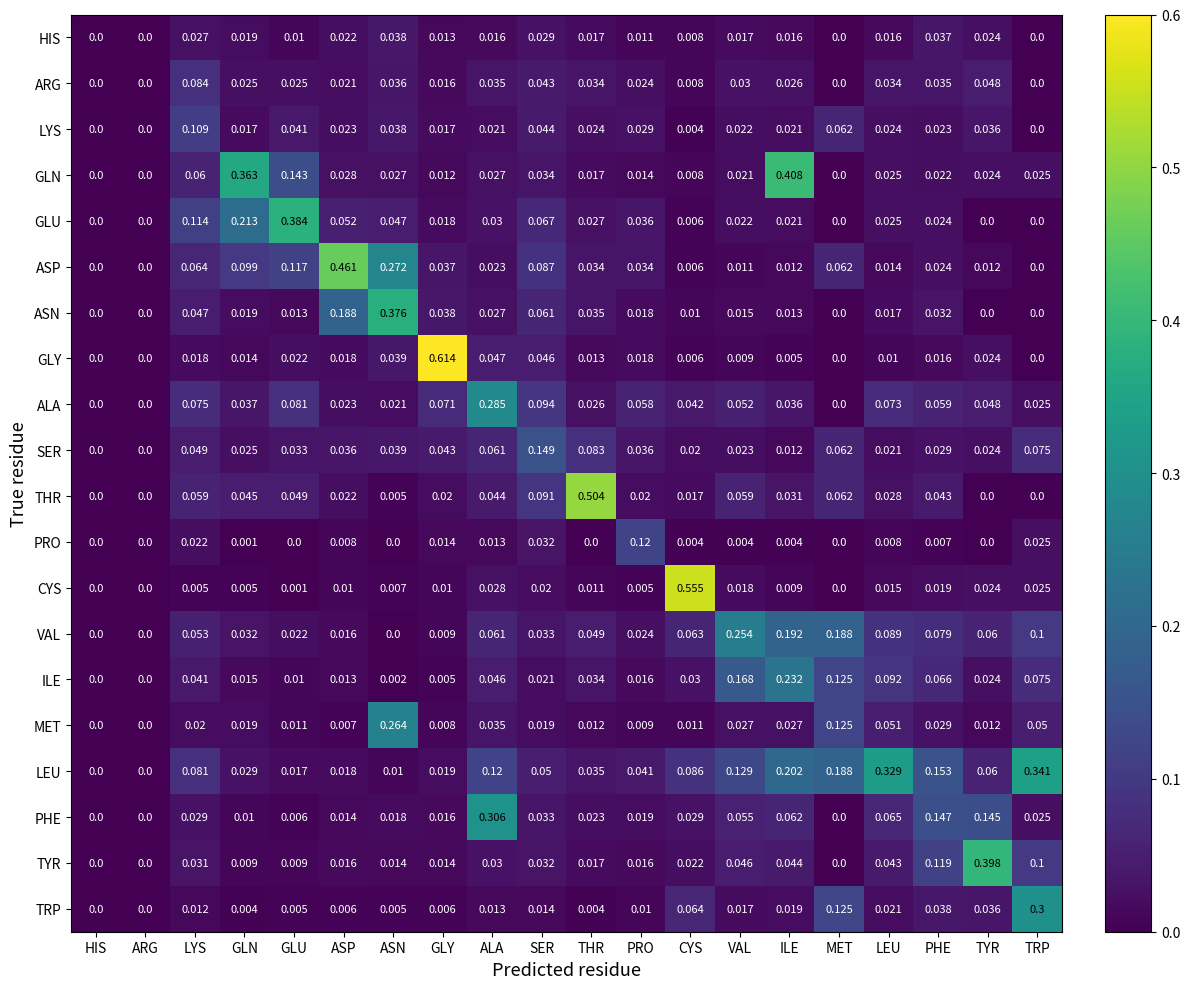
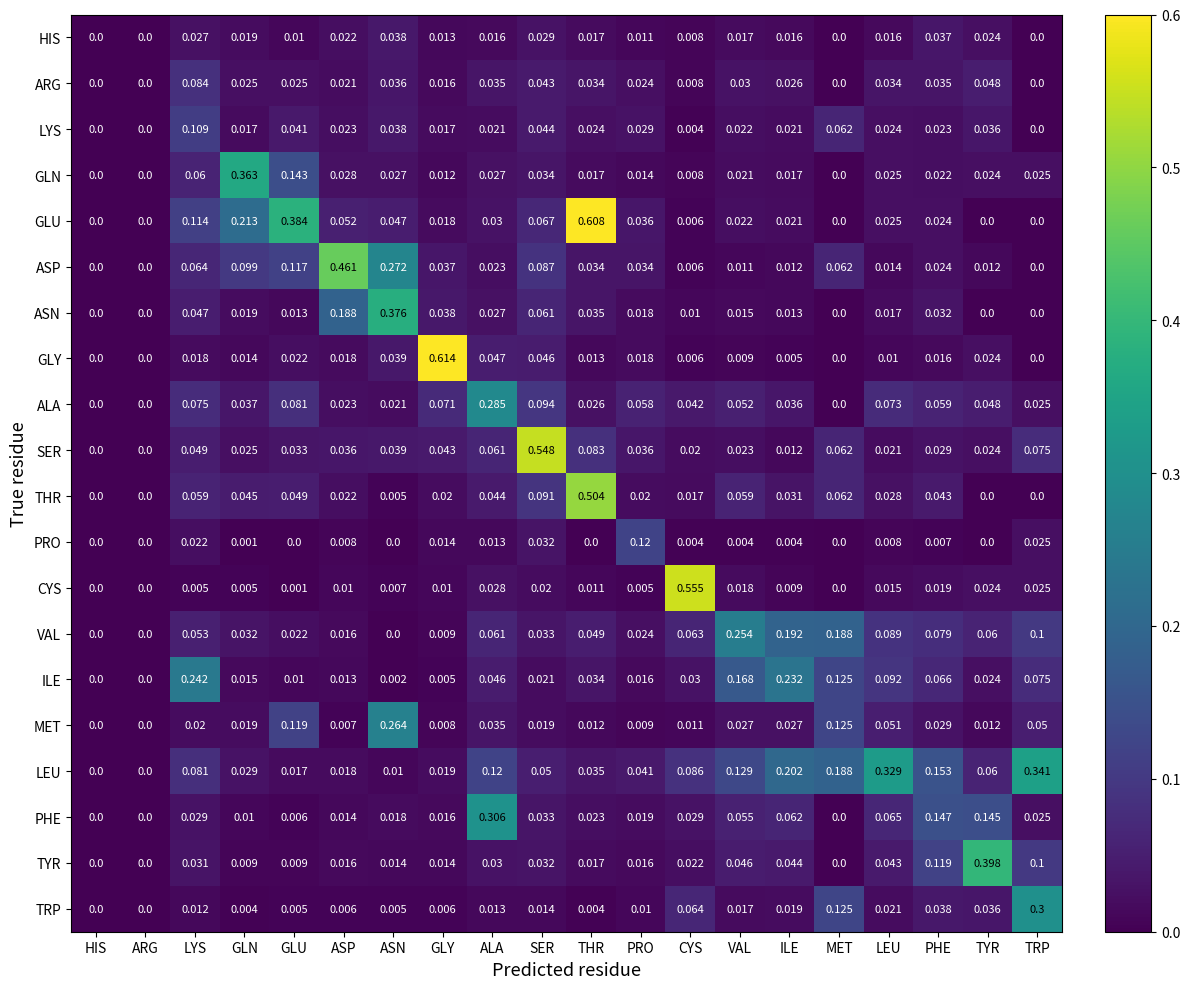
GLN, ILE: 0.408 -> 0.017
GLU, THR: 0.027 -> 0.608
SER, SER: 0.149 -> 0.548
ILE, LYS: 0.041 -> 0.242
MET, GLU: 0.011 -> 0.119
